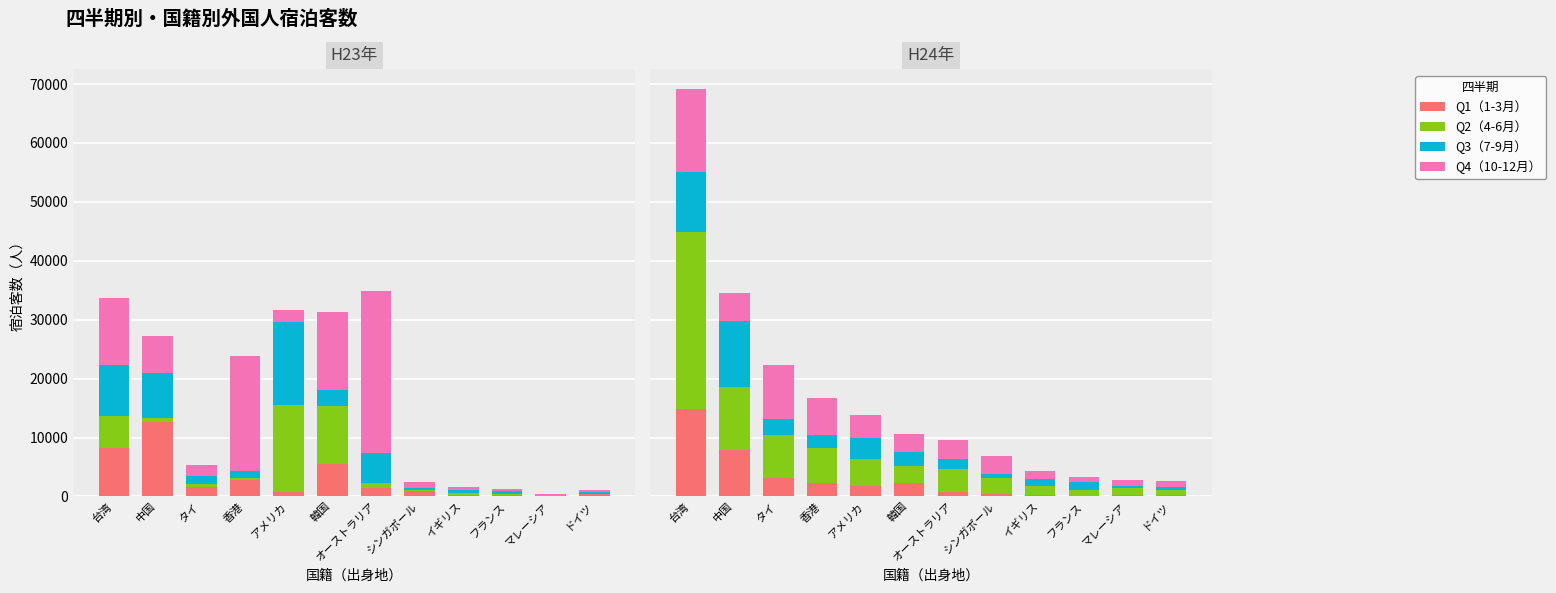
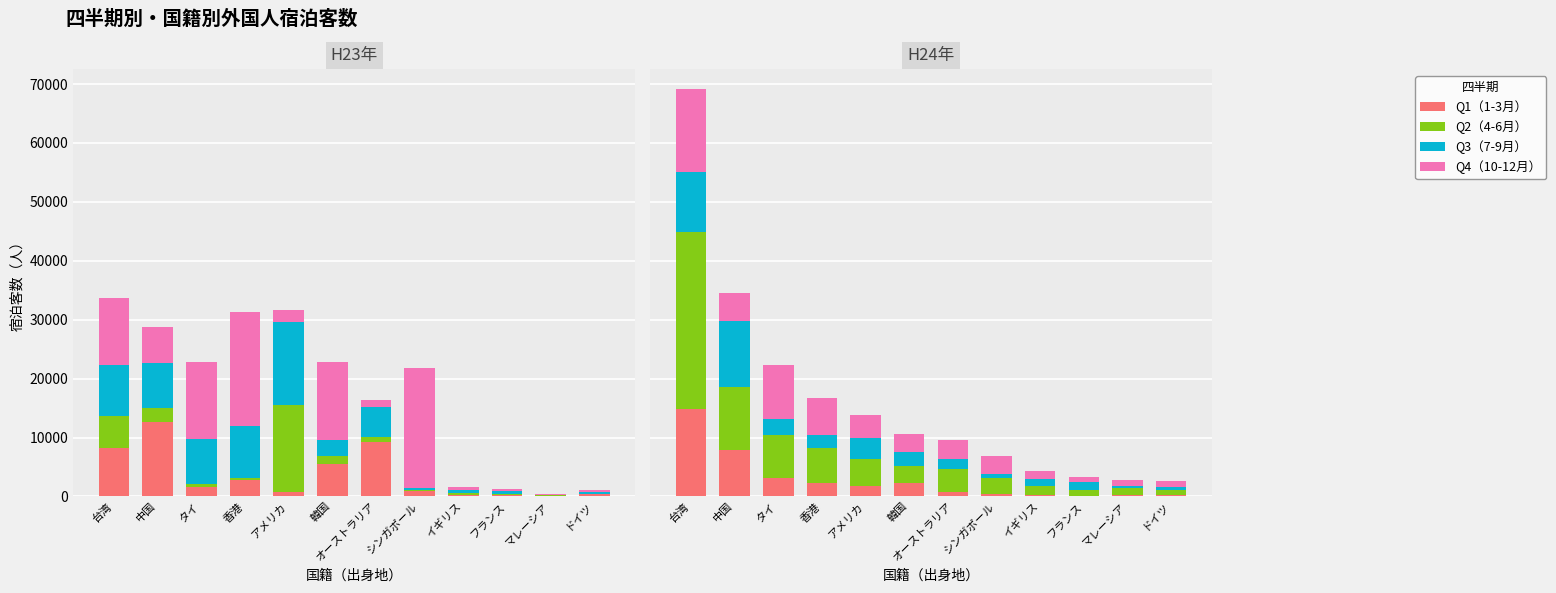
H23年, Q2（4-6月）, 中国: 1000 -> 2000
H23年, Q3（7-9月）, タイ: 1000 -> 8000
H23年, Q4（10-12月）, タイ: 2000 -> 13000
H23年, Q3（7-9月）, 香港: 1000 -> 9000
H23年, Q2（4-6月）, 韓国: 10000 -> 1000
H23年, Q1（1-3月）, オーストラリア: 1000 -> 9000
H23年, Q4（10-12月）, オーストラリア: 28000 -> 1000
H23年, Q4（10-12月）, シンガポール: 1000 -> 20000
